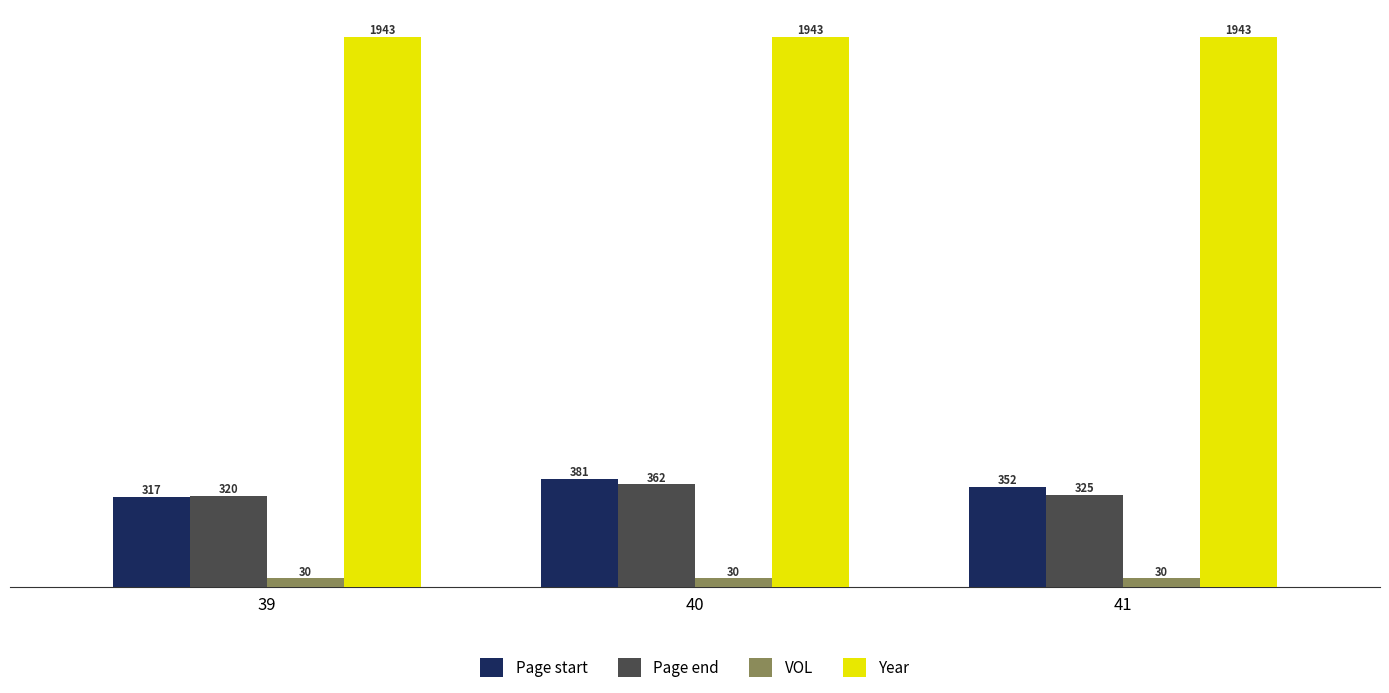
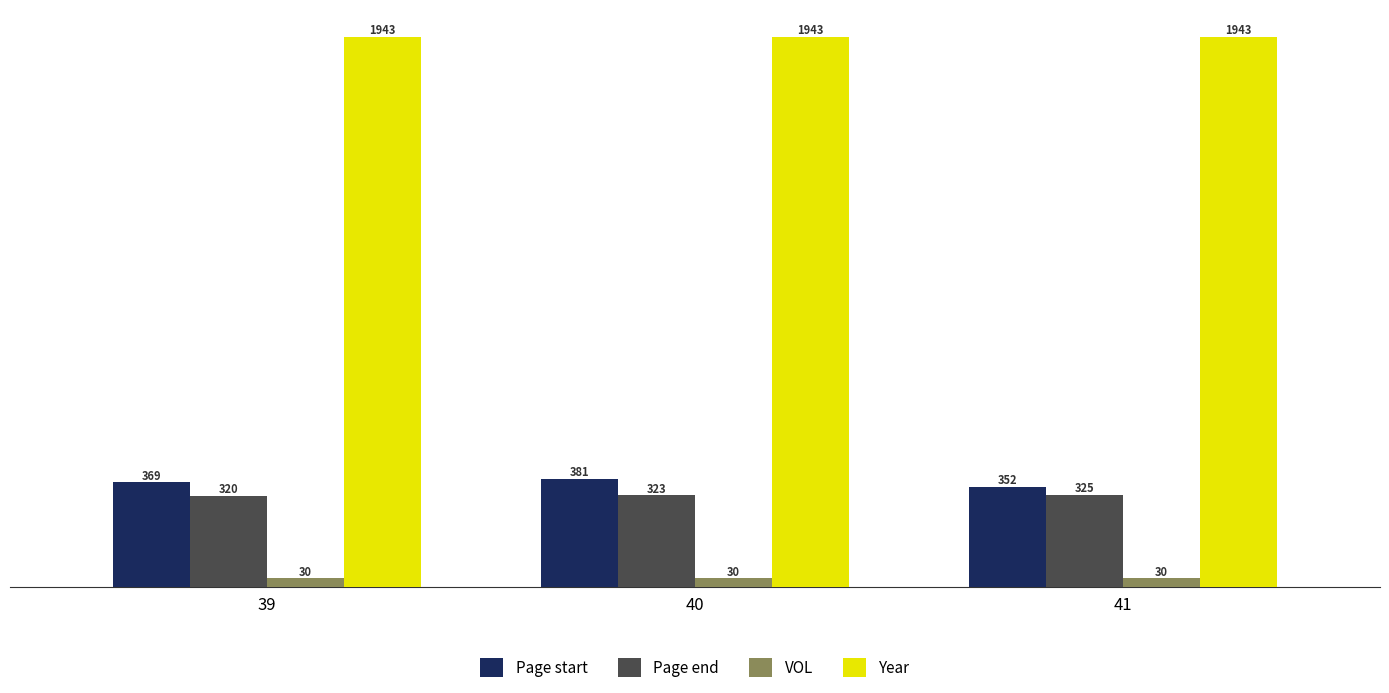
Page start, 39: 317 -> 369
Page end, 40: 362 -> 323
